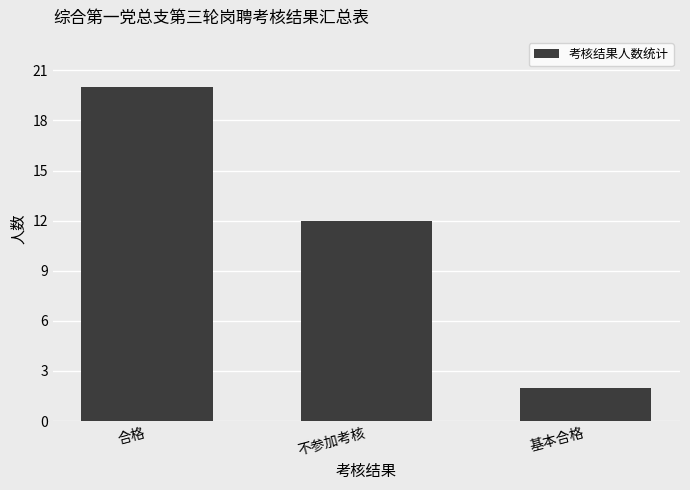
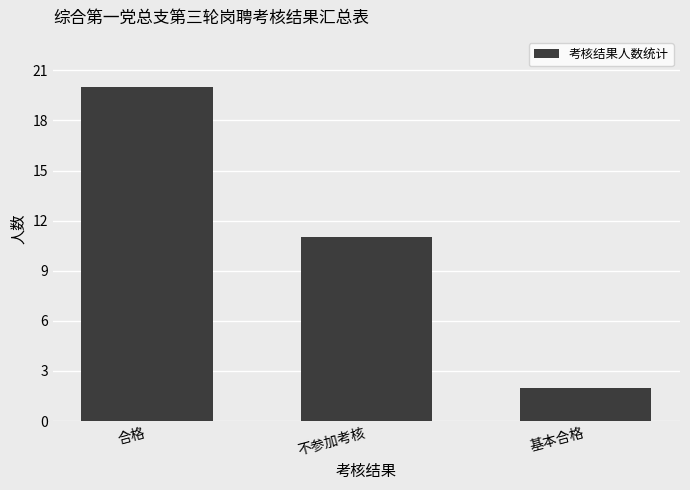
不参加考核: 12 -> 11
